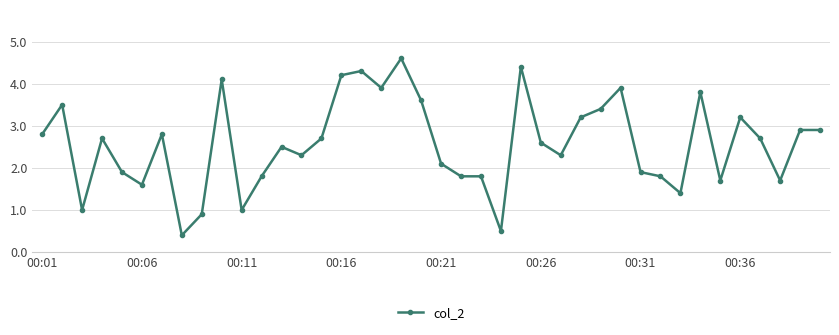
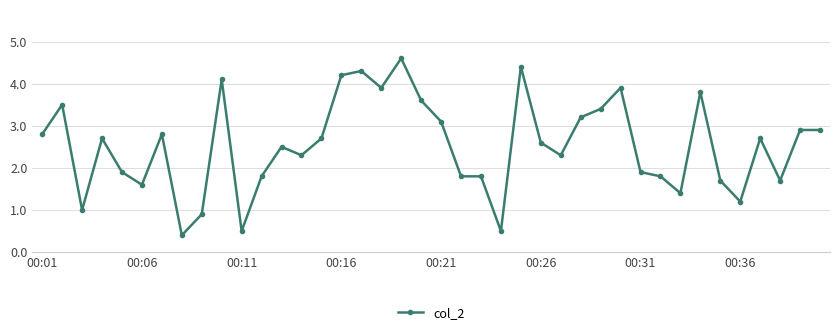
00:11: 1.0 -> 0.5
00:21: 2.1 -> 3.1
00:36: 3.2 -> 1.2
